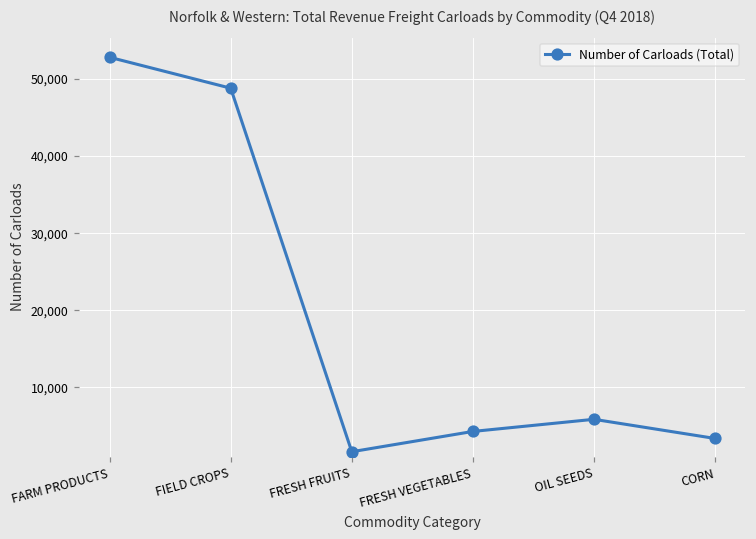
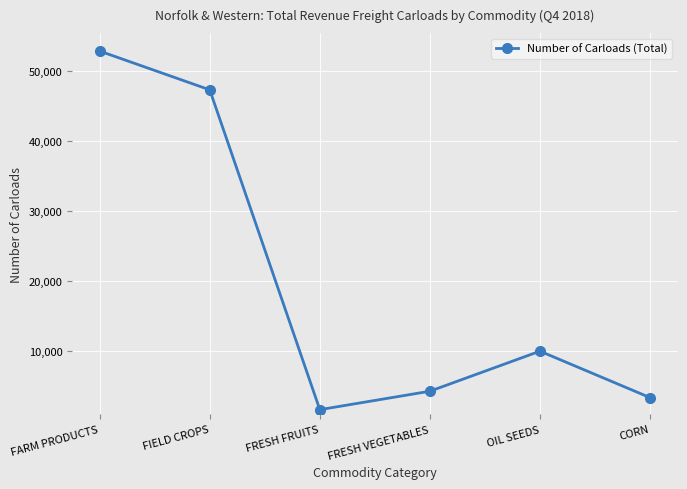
FIELD CROPS: 49,000 -> 47,000
OIL SEEDS: 6,000 -> 10,000
